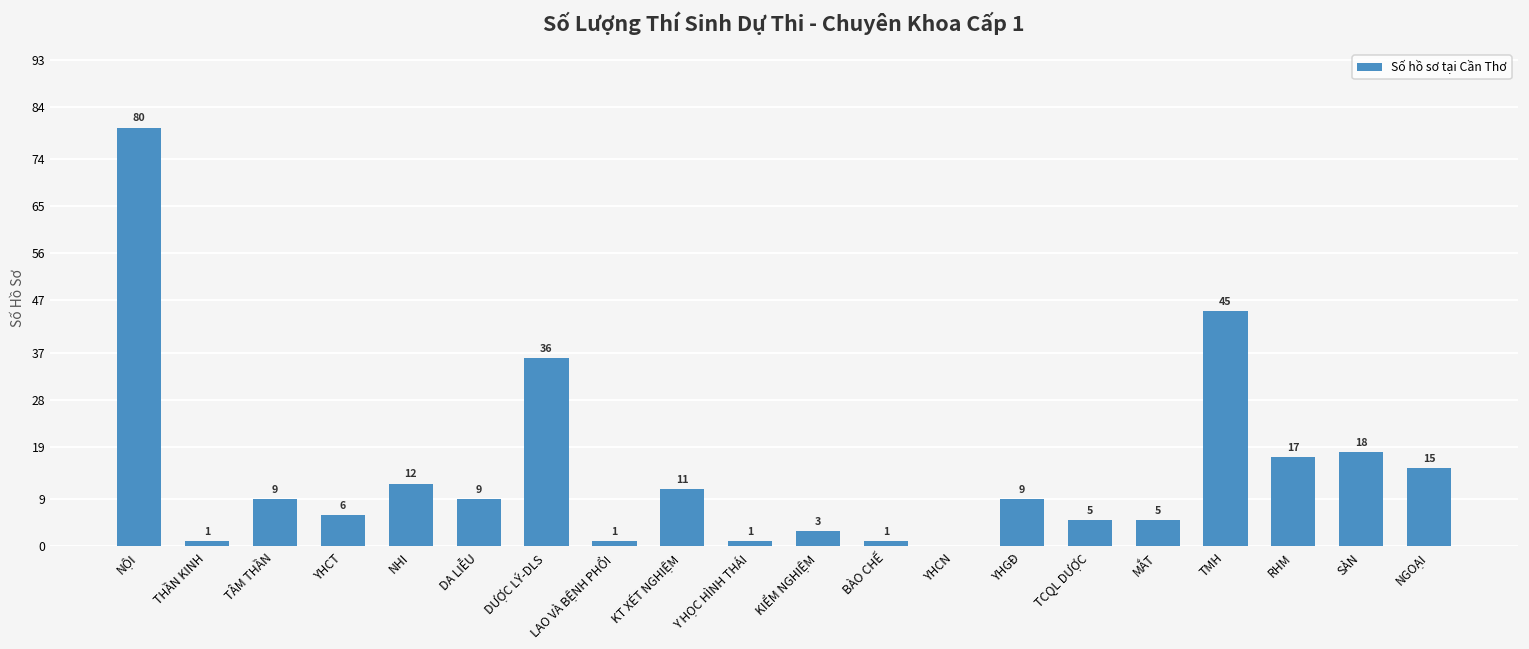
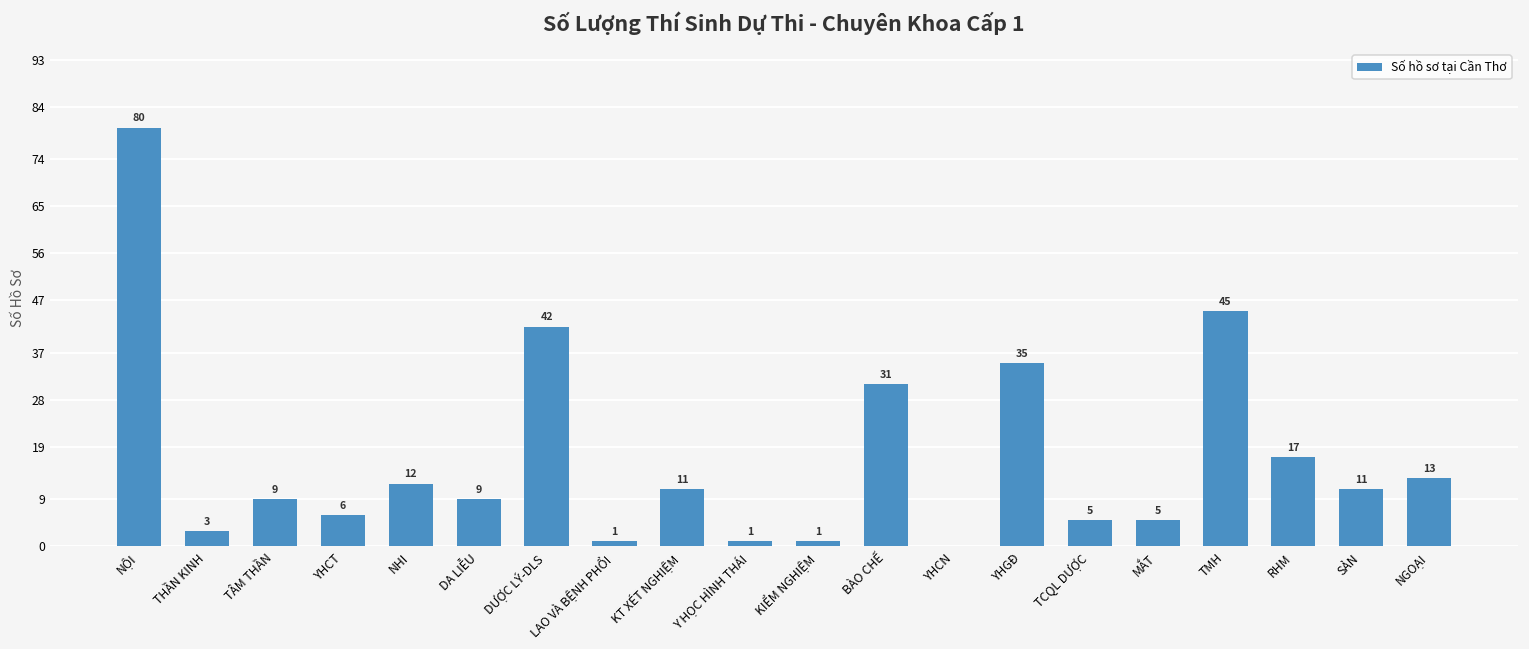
THẦN KINH: 1 -> 3
DƯỢC LÝ-DLS: 36 -> 42
KIỂM NGHIỆM: 3 -> 1
BÀO CHẾ: 1 -> 31
YHGĐ: 9 -> 35
SẢN: 18 -> 11
NGOẠI: 15 -> 13
